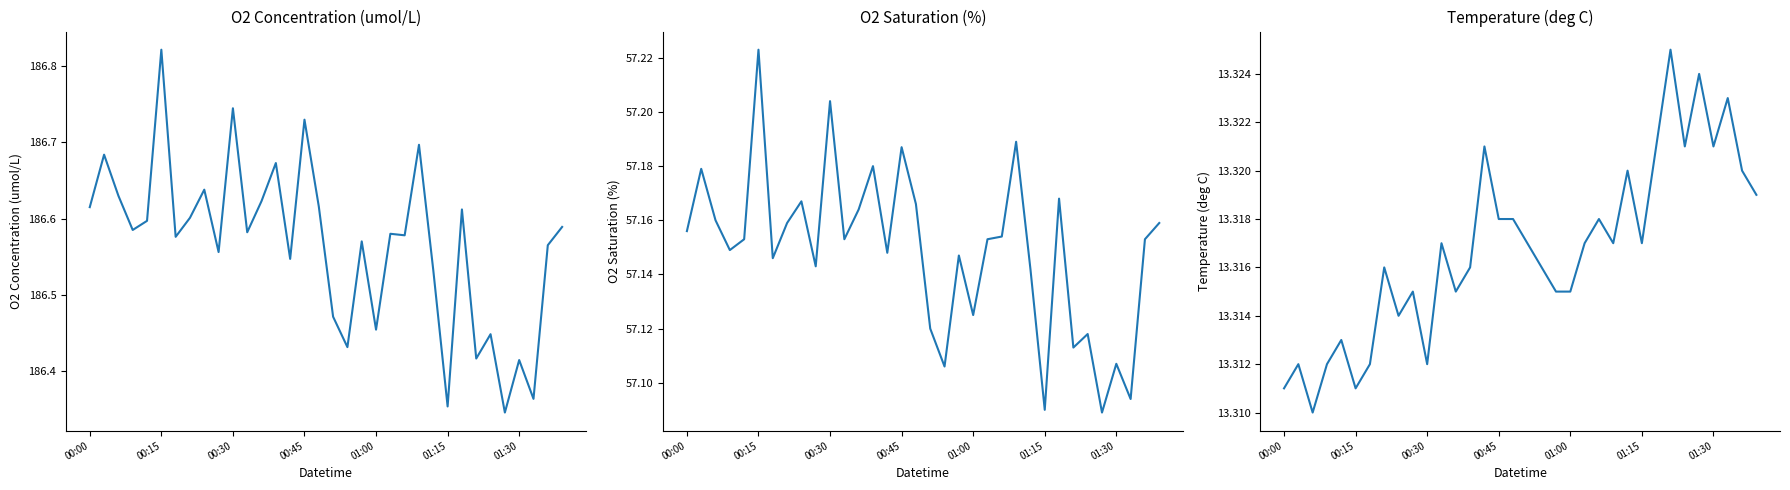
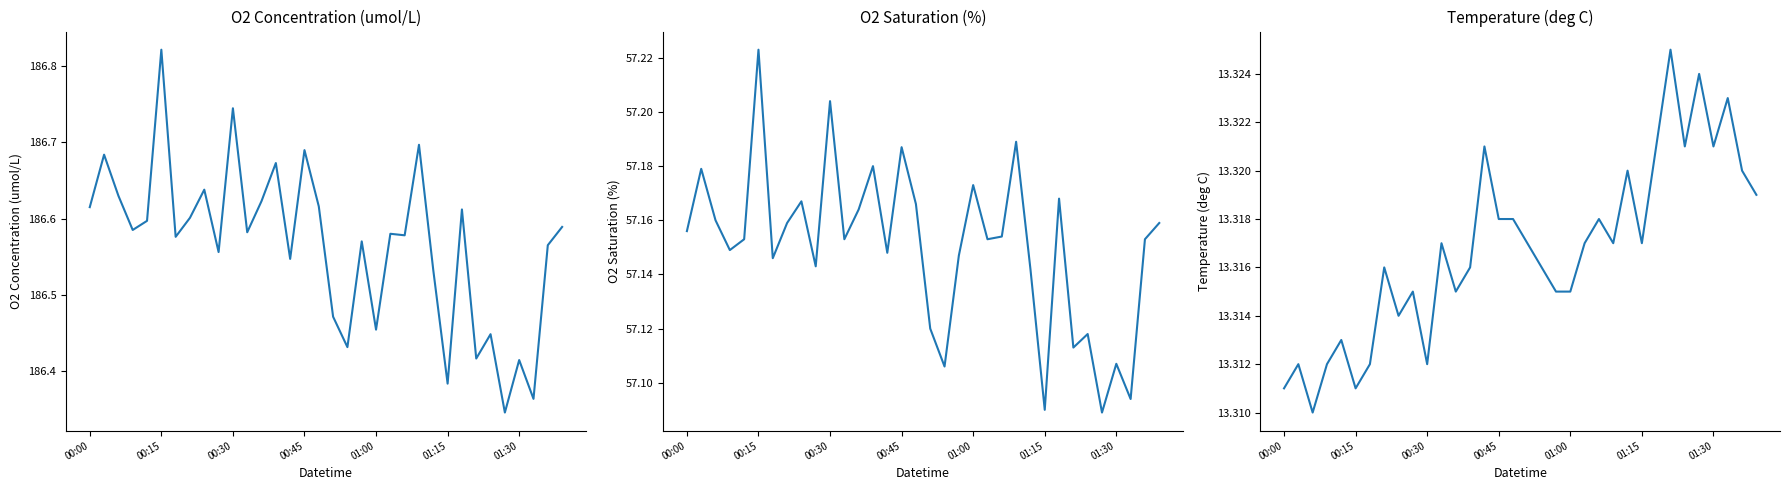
O2 Concentration (umol/L), 00:45: 186.73 -> 186.69
O2 Concentration (umol/L), 01:15: 186.35 -> 186.38
O2 Saturation (%), 01:00: 57.125 -> 57.173
